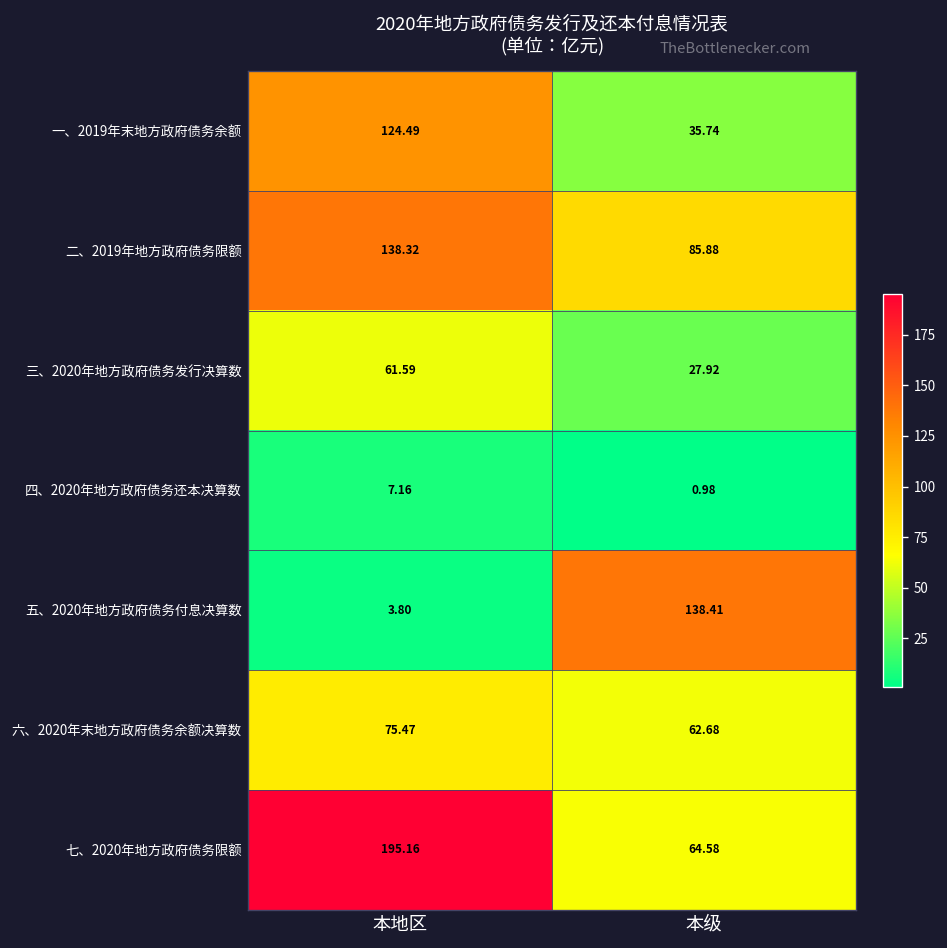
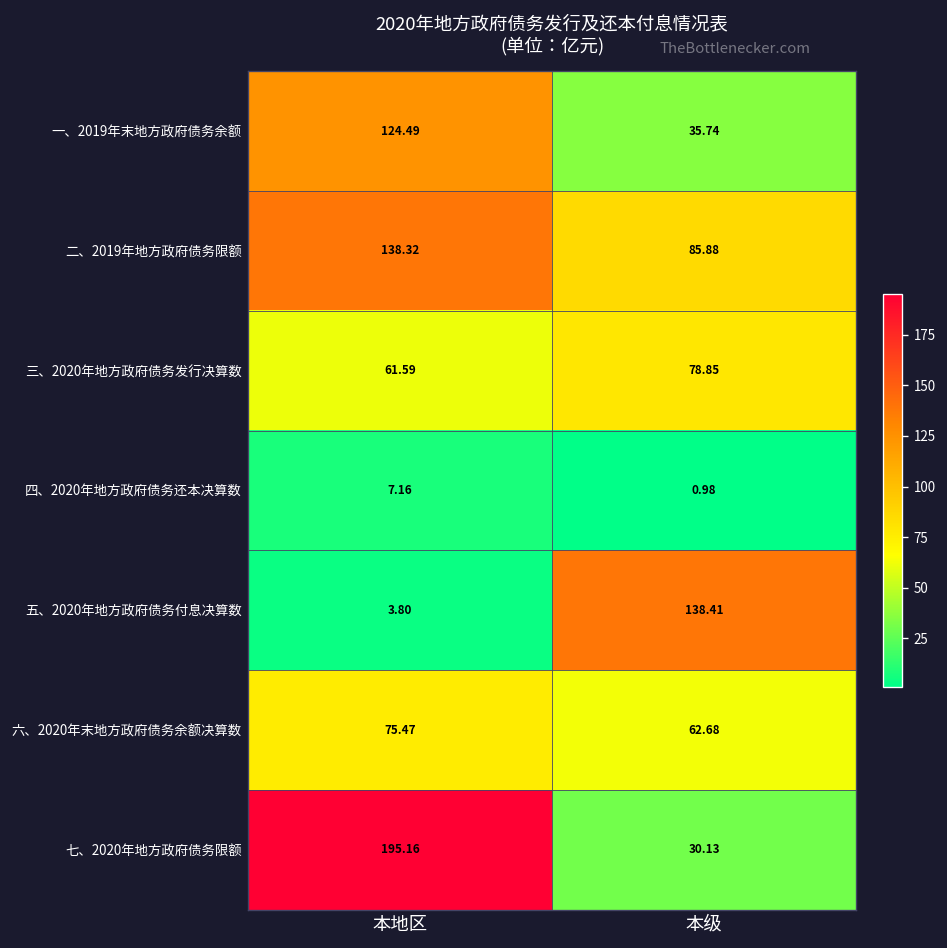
三、2020年地方政府债务发行决算数, 本级: 27.92 -> 78.85
七、2020年地方政府债务限额, 本级: 64.58 -> 30.13
